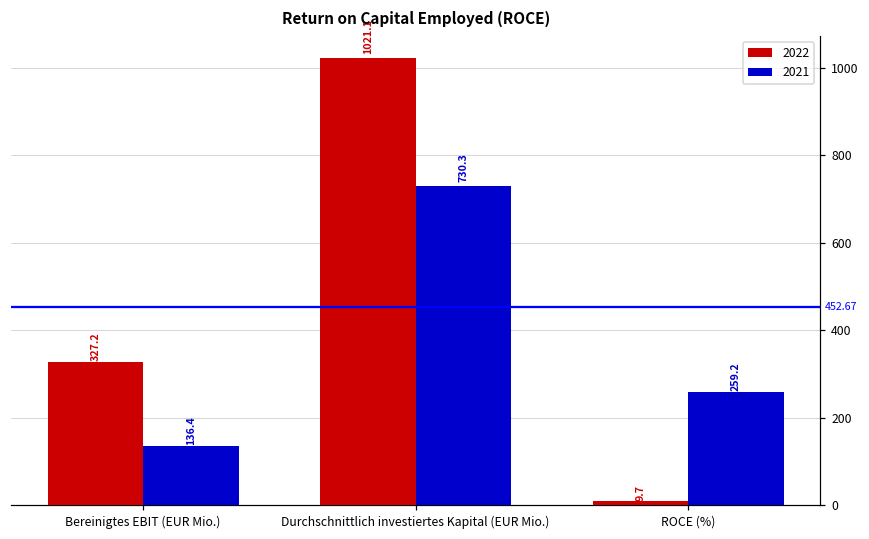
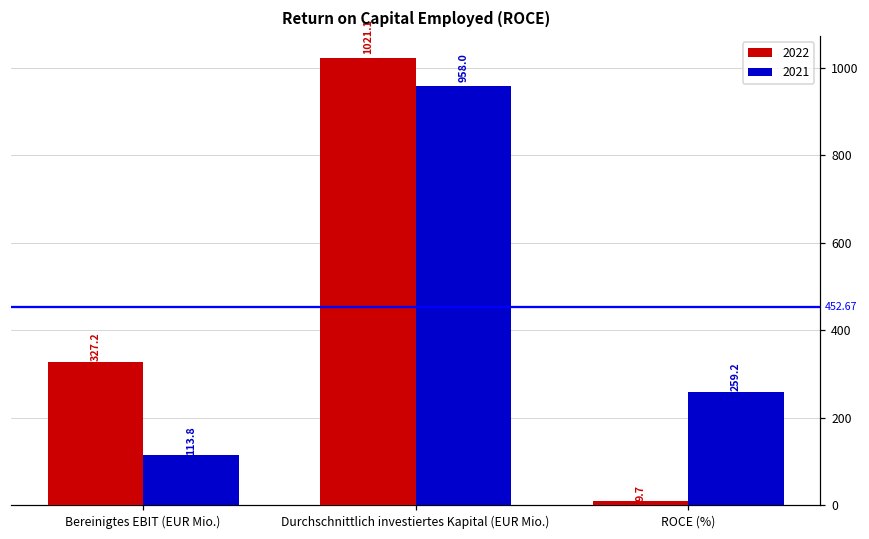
2021, Bereinigtes EBIT (EUR Mio.): 136.4 -> 113.8
2021, Durchschnittlich investiertes Kapital (EUR Mio.): 730.3 -> 958.0
